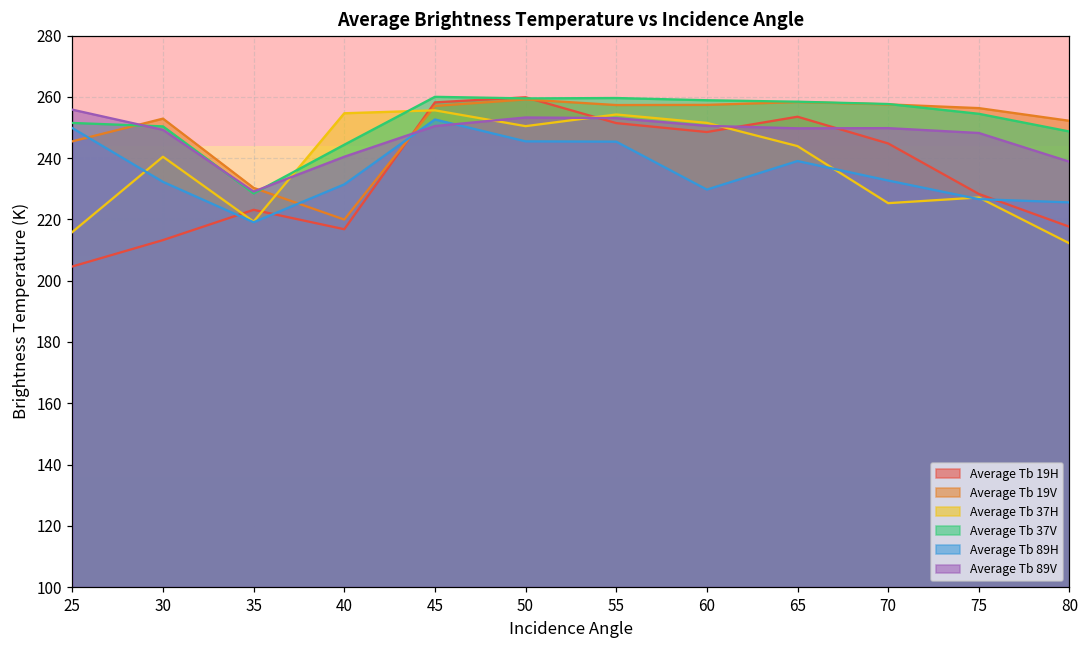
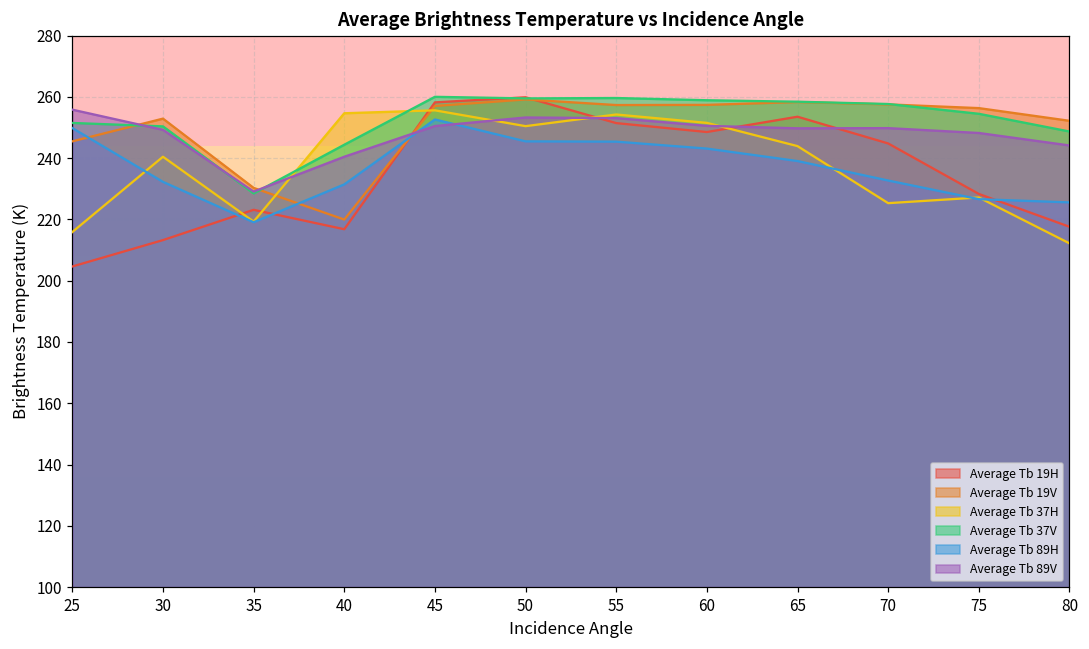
Average Tb 89H, 60: 230 -> 243
Average Tb 89V, 80: 239 -> 244
